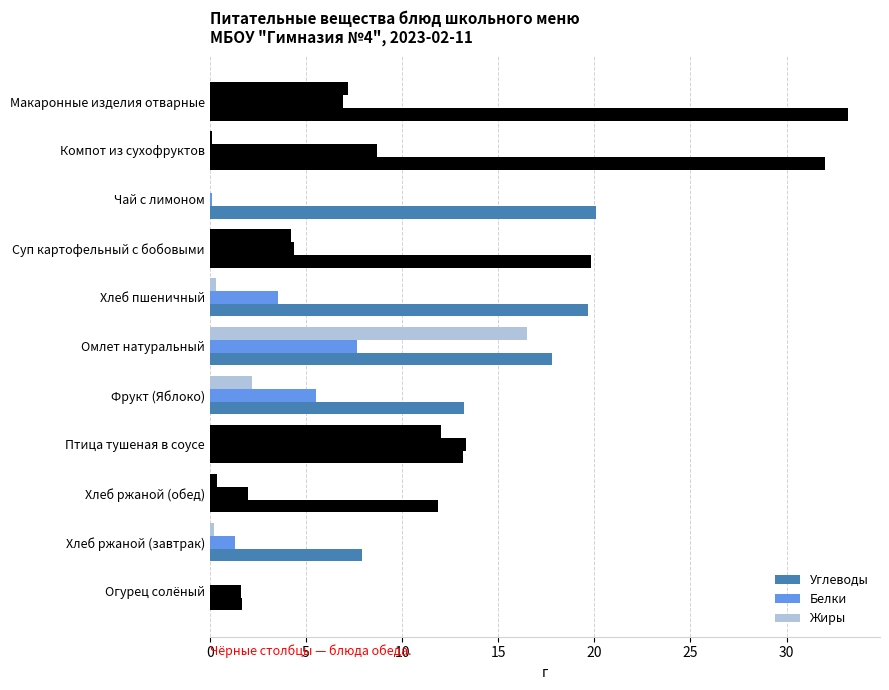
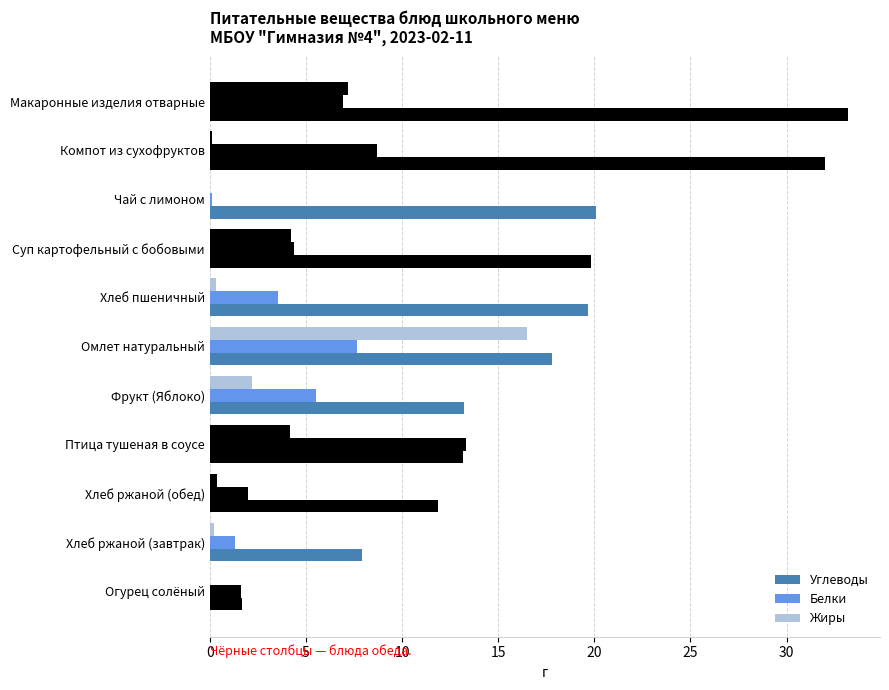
Жиры, Птица тушеная в соусе: 12.0 -> 4.2
